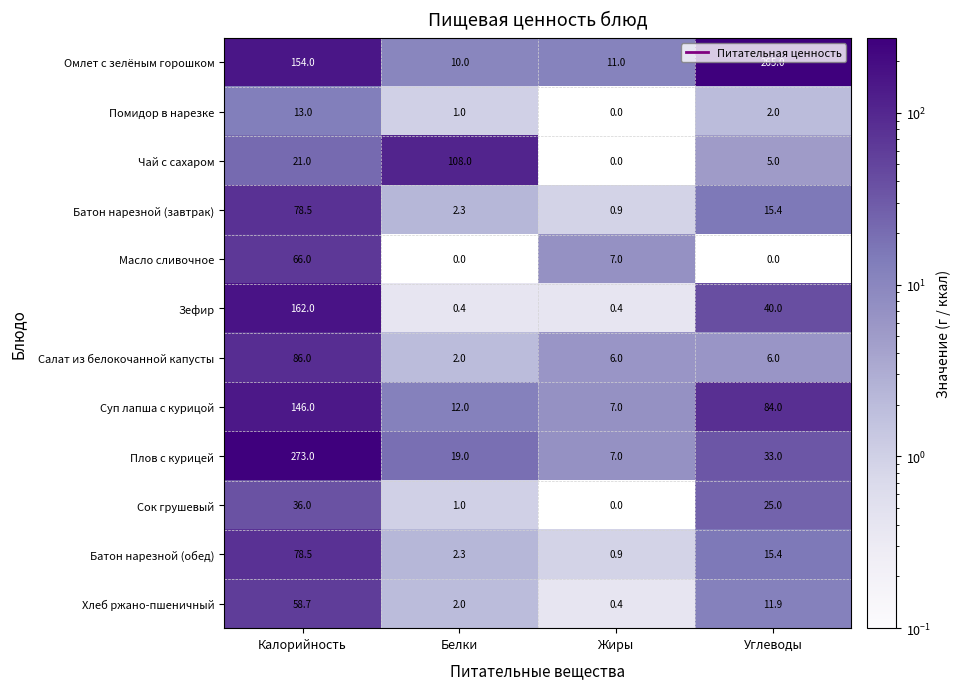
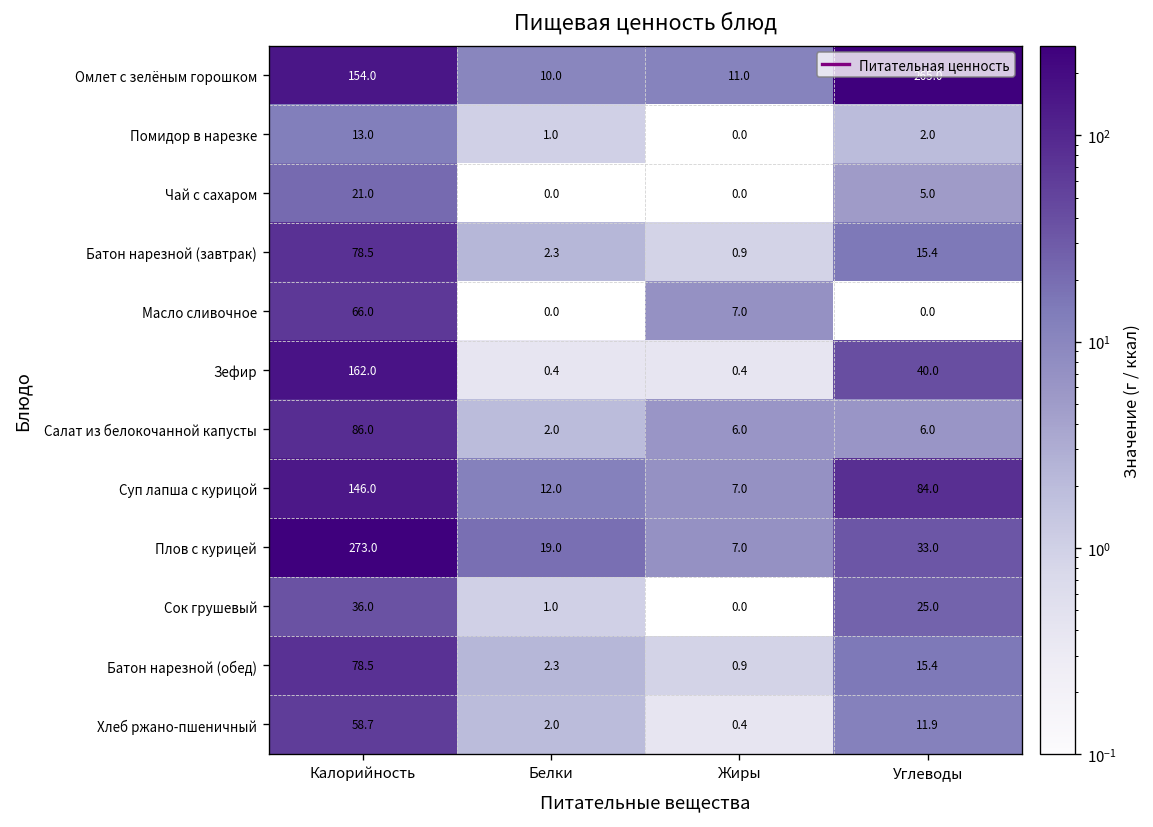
Чай с сахаром, Белки: 108.0 -> 0.0
